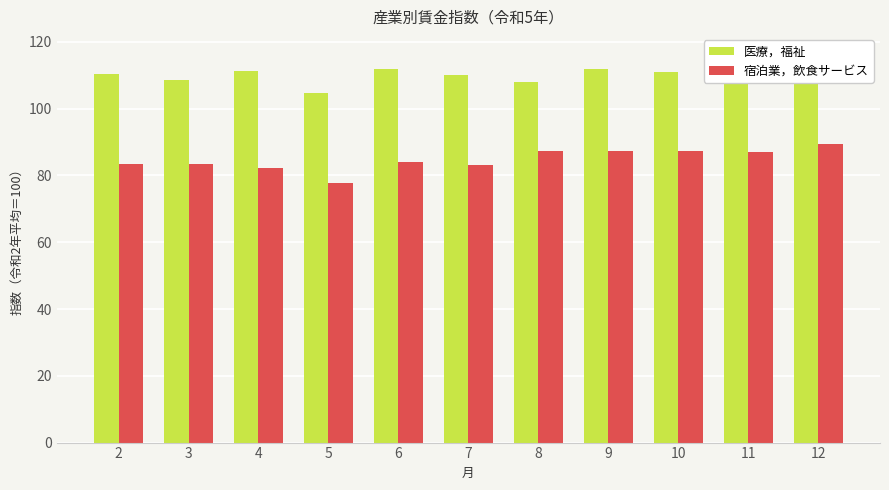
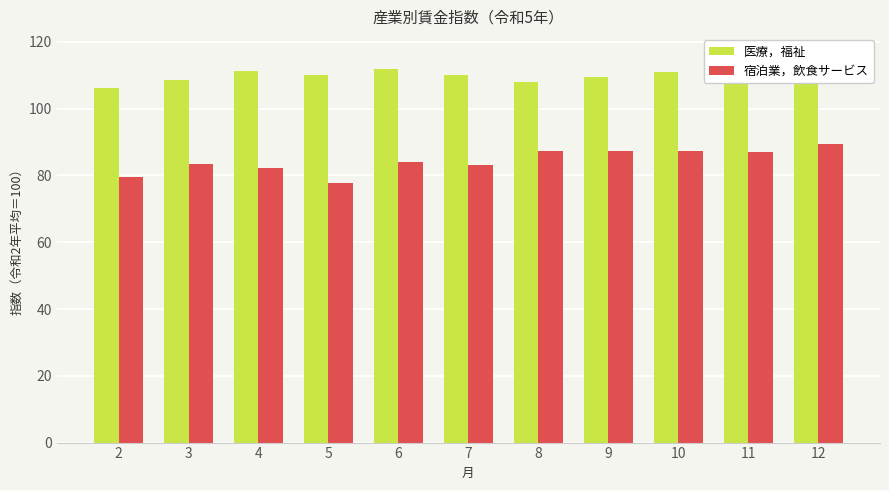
医療，福祉, 2: 110 -> 106
宿泊業，飲食サービス, 2: 84 -> 79
医療，福祉, 5: 105 -> 110
医療，福祉, 9: 112 -> 110
